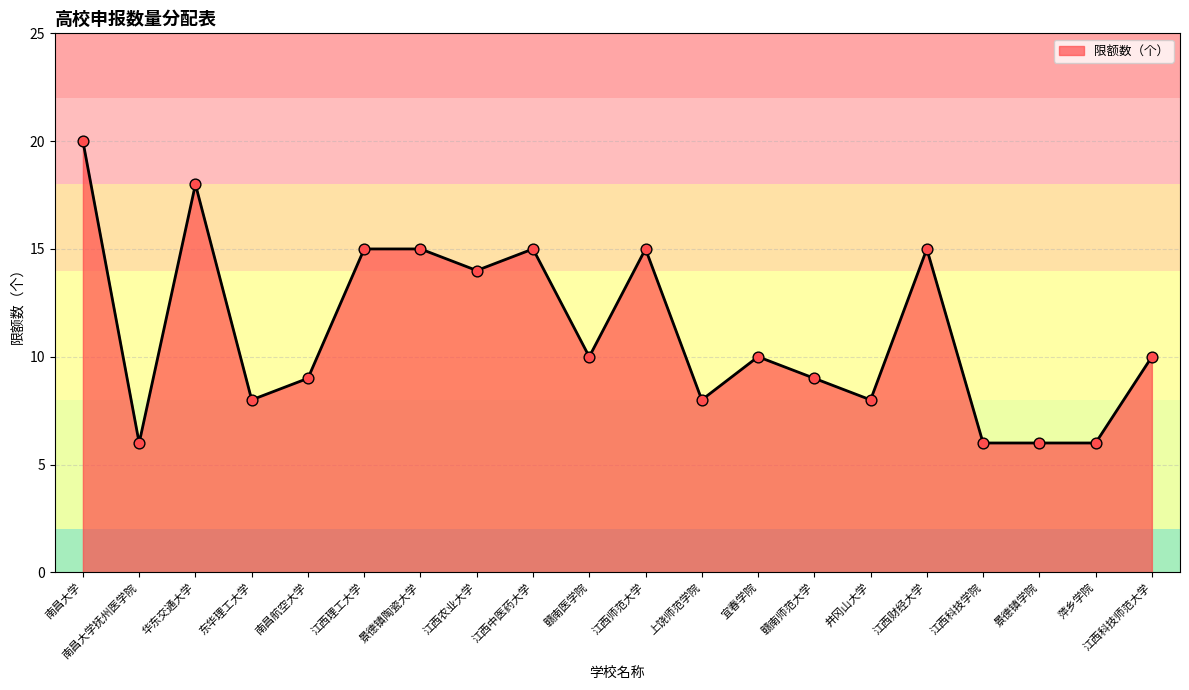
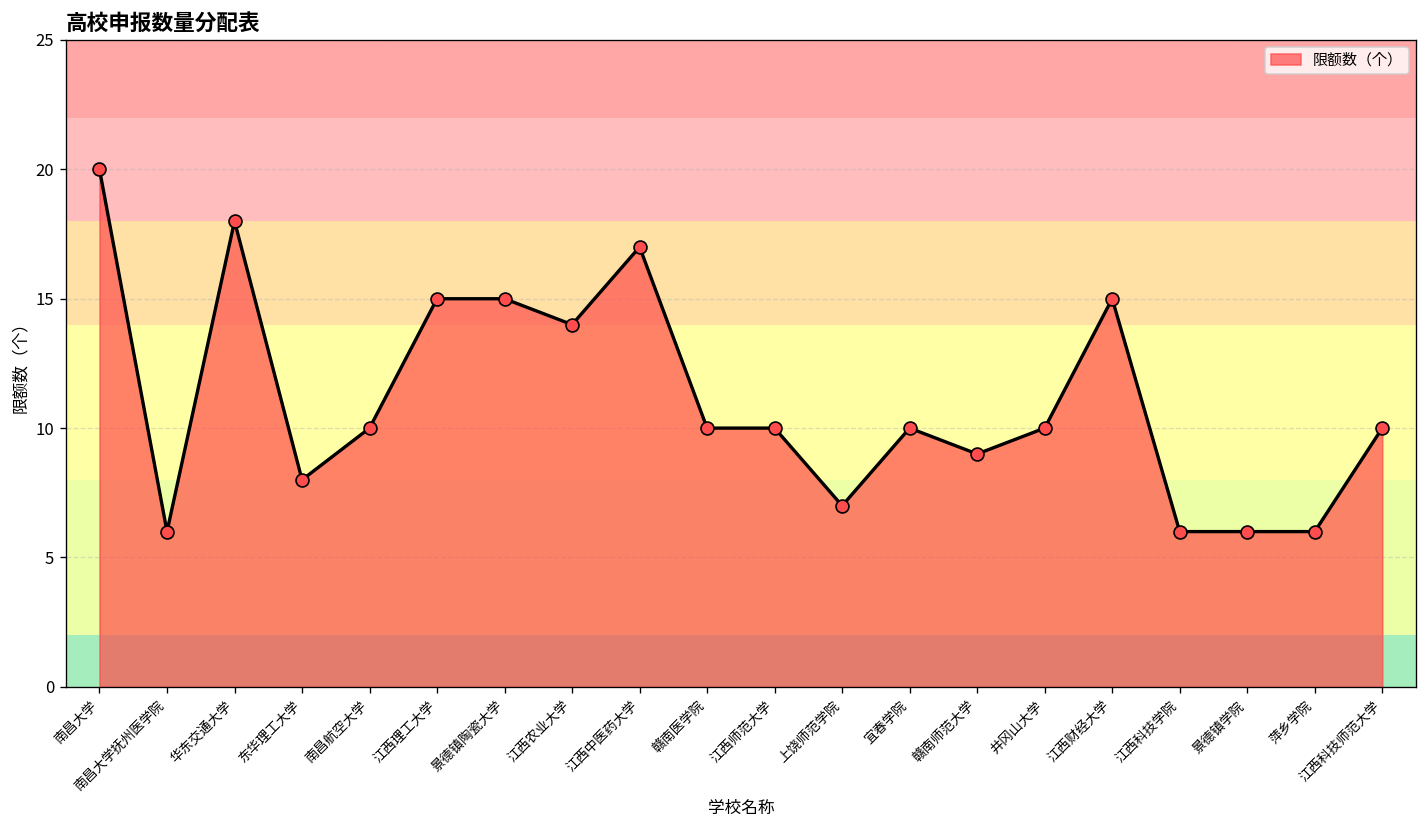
南昌航空大学: 9 -> 10
江西中医药大学: 15 -> 17
江西师范大学: 15 -> 10
上饶师范学院: 8 -> 7
井冈山大学: 8 -> 10
